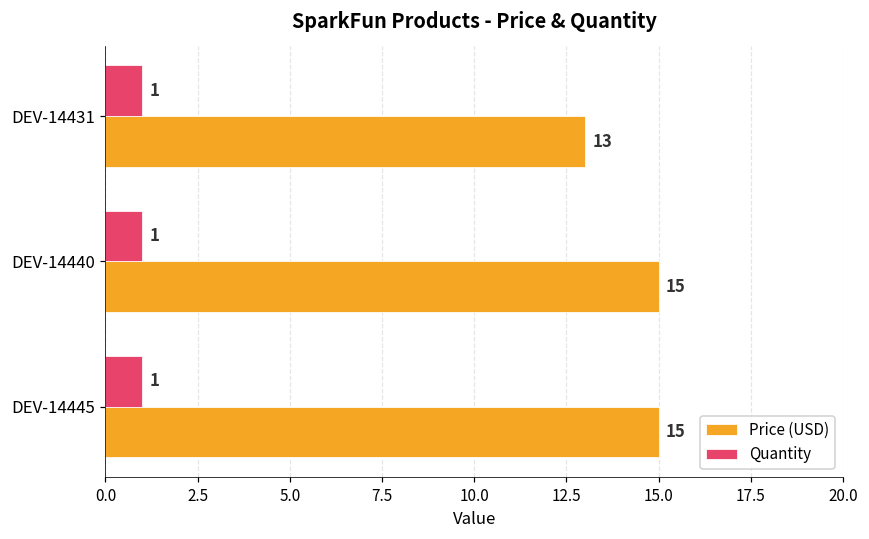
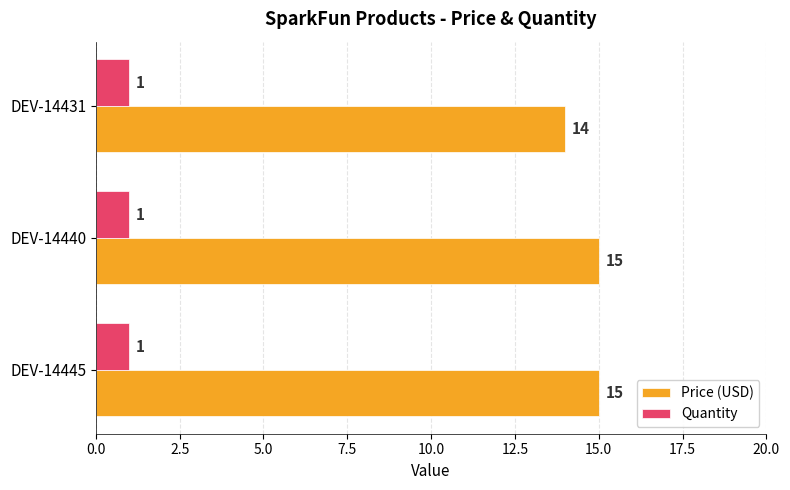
Price (USD), DEV-14431: 13 -> 14
